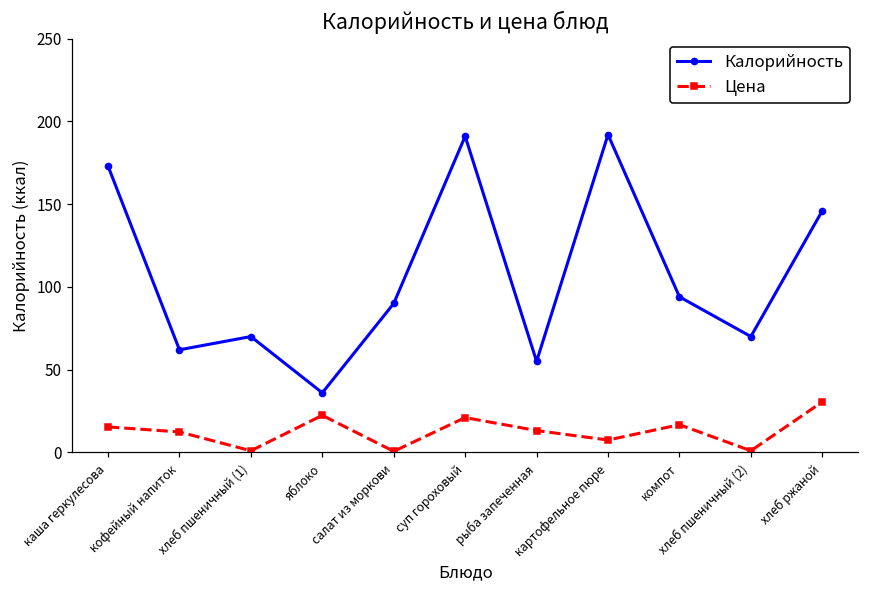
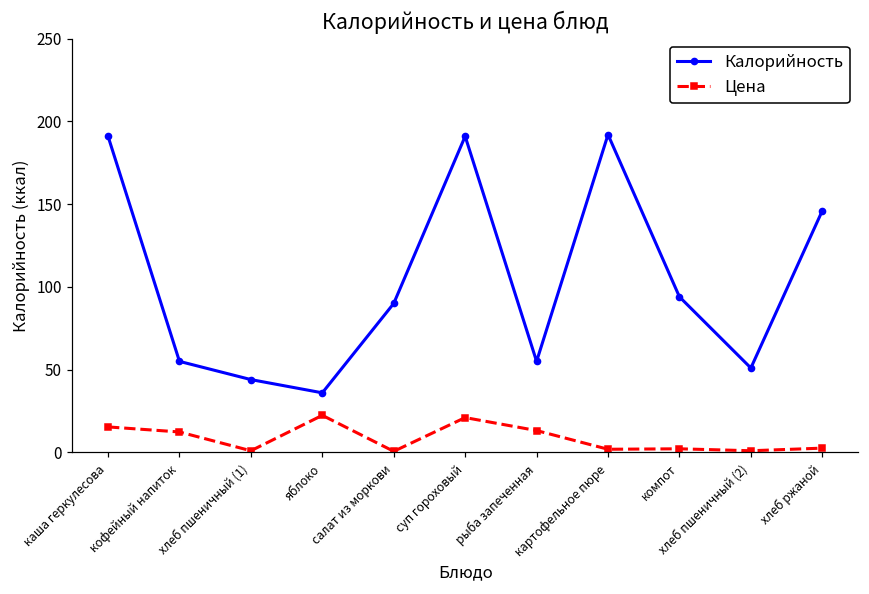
Калорийность, каша геркулесова: 173 -> 191
Калорийность, кофейный напиток: 62 -> 55
Калорийность, хлеб пшеничный (1): 70 -> 44
Цена, картофельное пюре: 7 -> 2
Цена, компот: 17 -> 2
Калорийность, хлеб пшеничный (2): 70 -> 51
Цена, хлеб ржаной: 31 -> 3
